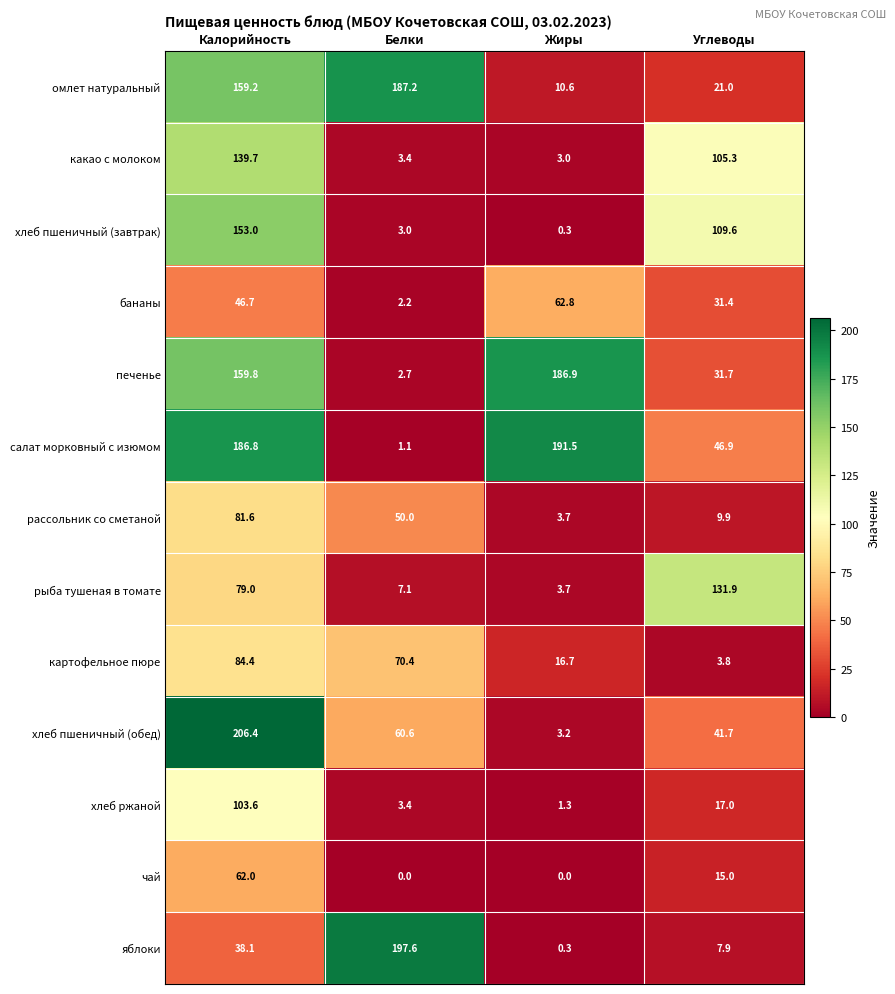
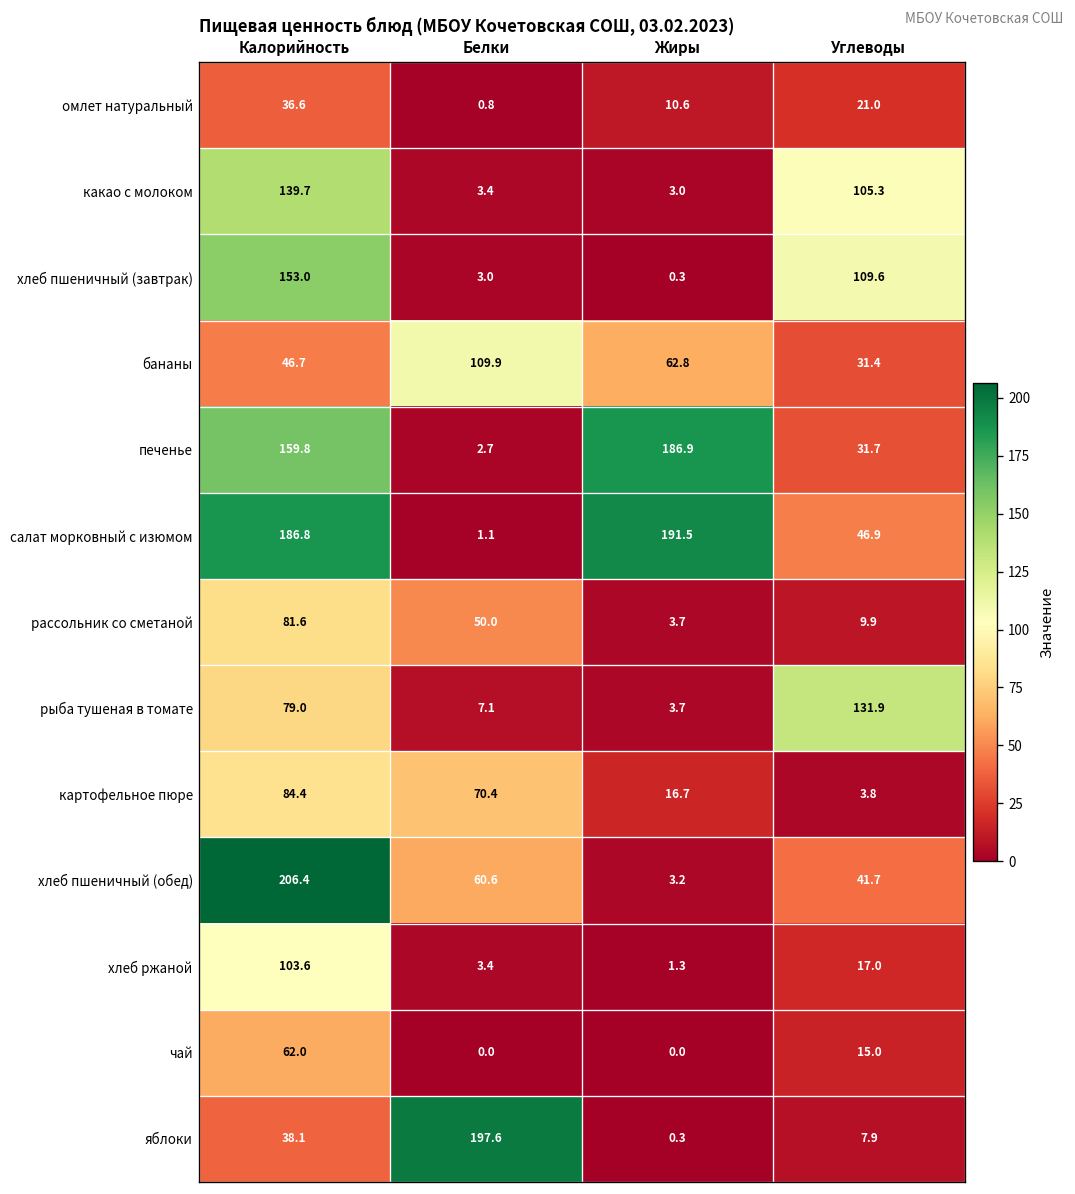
омлет натуральный, Калорийность: 159.2 -> 36.6
омлет натуральный, Белки: 187.2 -> 0.8
бананы, Белки: 2.2 -> 109.9
